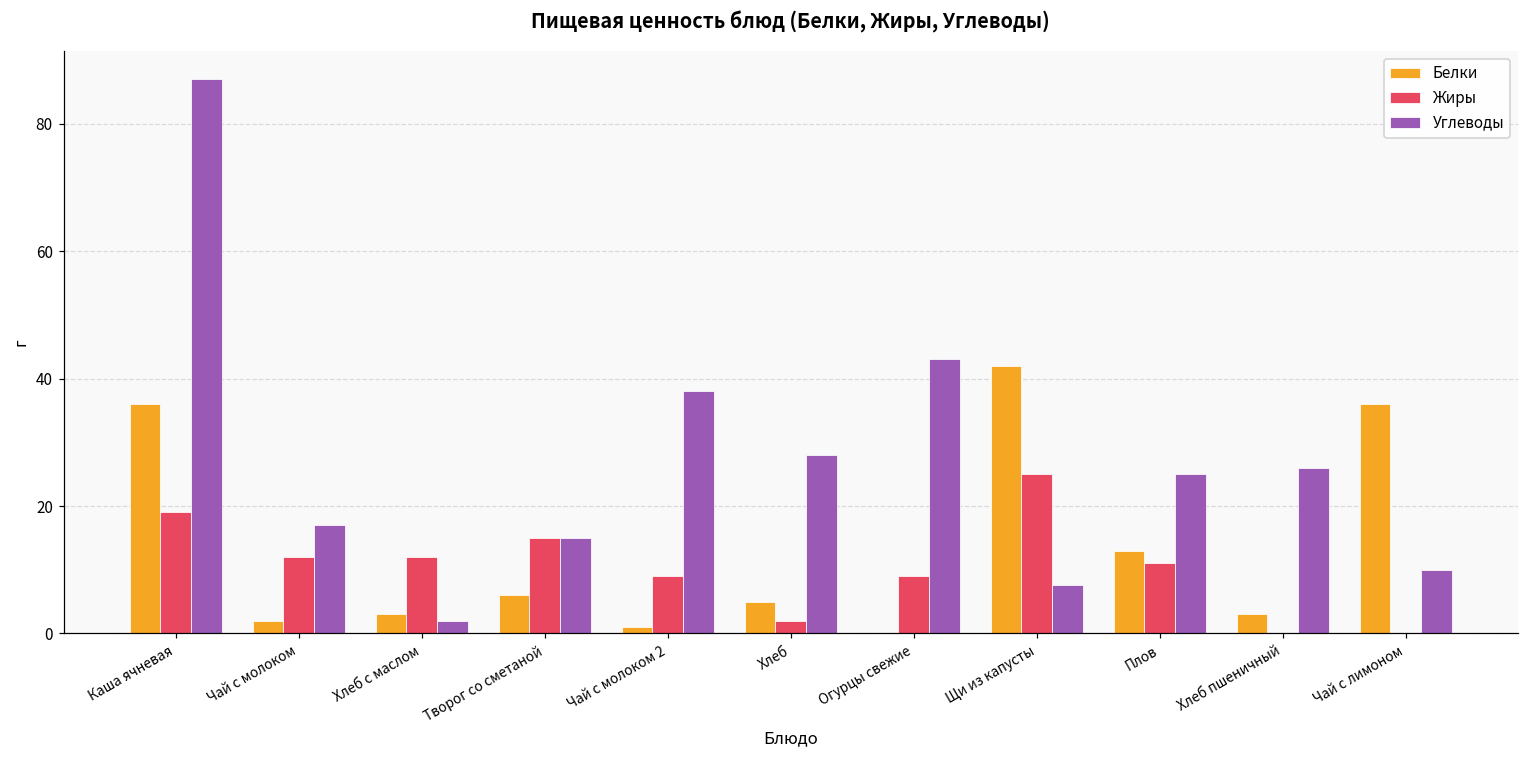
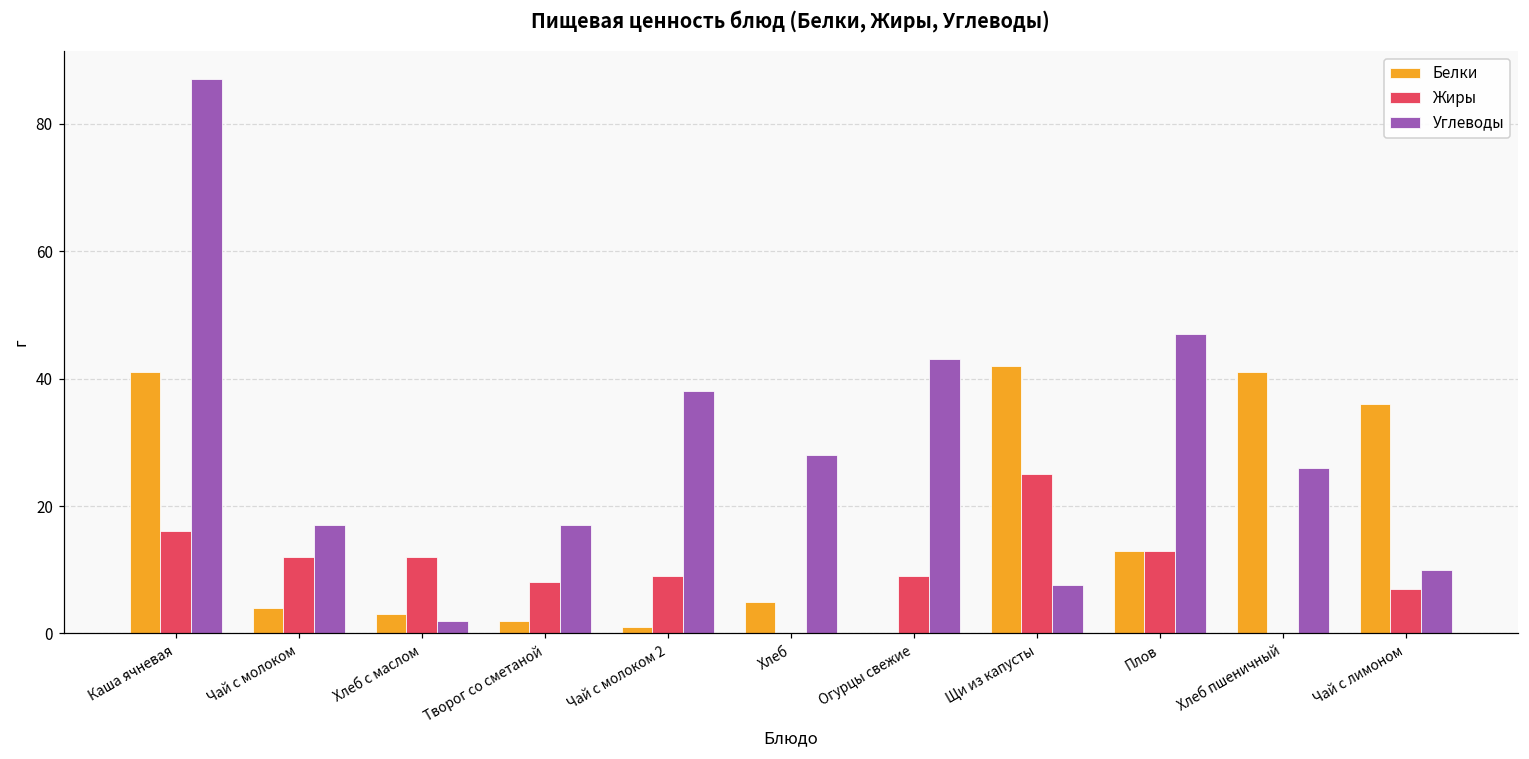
Белки, Каша ячневая: 36 -> 41
Жиры, Каша ячневая: 19 -> 16
Белки, Чай с молоком: 2 -> 4
Белки, Творог со сметаной: 6 -> 2
Жиры, Творог со сметаной: 15 -> 8
Углеводы, Творог со сметаной: 15 -> 17
Жиры, Хлеб: 2 -> 0
Жиры, Плов: 11 -> 13
Углеводы, Плов: 25 -> 47
Белки, Хлеб пшеничный: 3 -> 41
Жиры, Чай с лимоном: 0 -> 7
